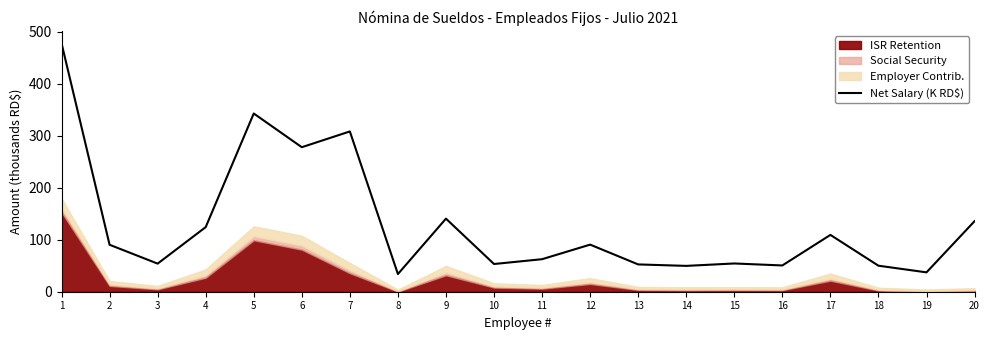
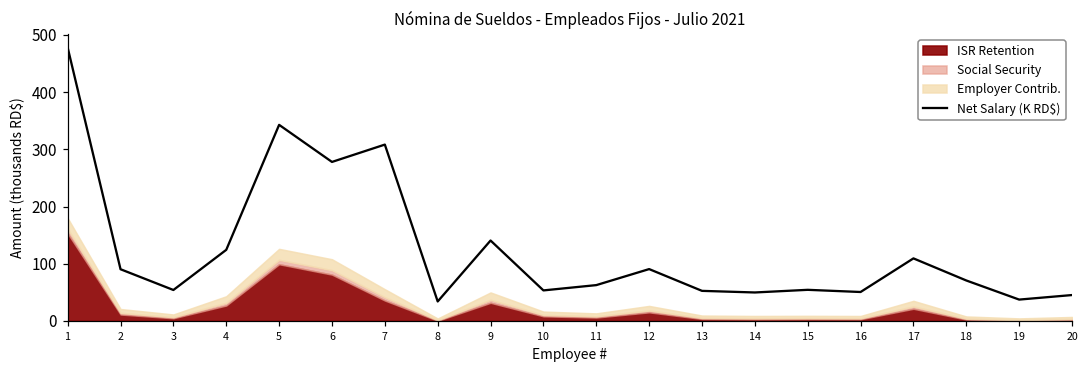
Net Salary (K RD$), 18: 50 -> 70
Net Salary (K RD$), 20: 140 -> 50
